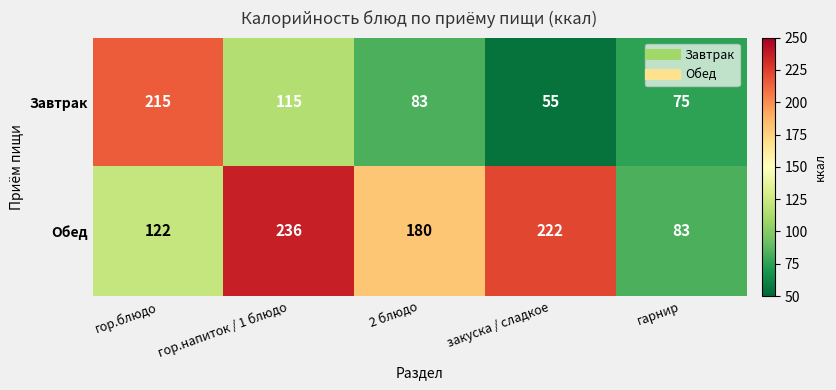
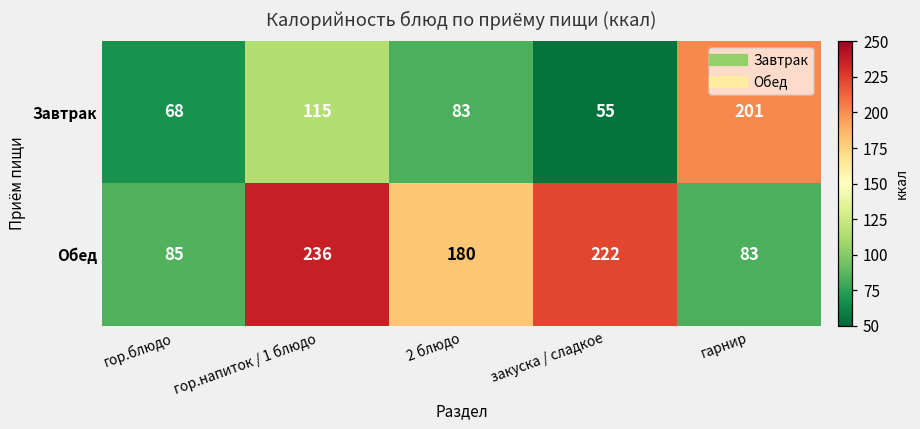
Завтрак, гор.блюдо: 215 -> 68
Завтрак, гарнир: 75 -> 201
Обед, гор.блюдо: 122 -> 85
